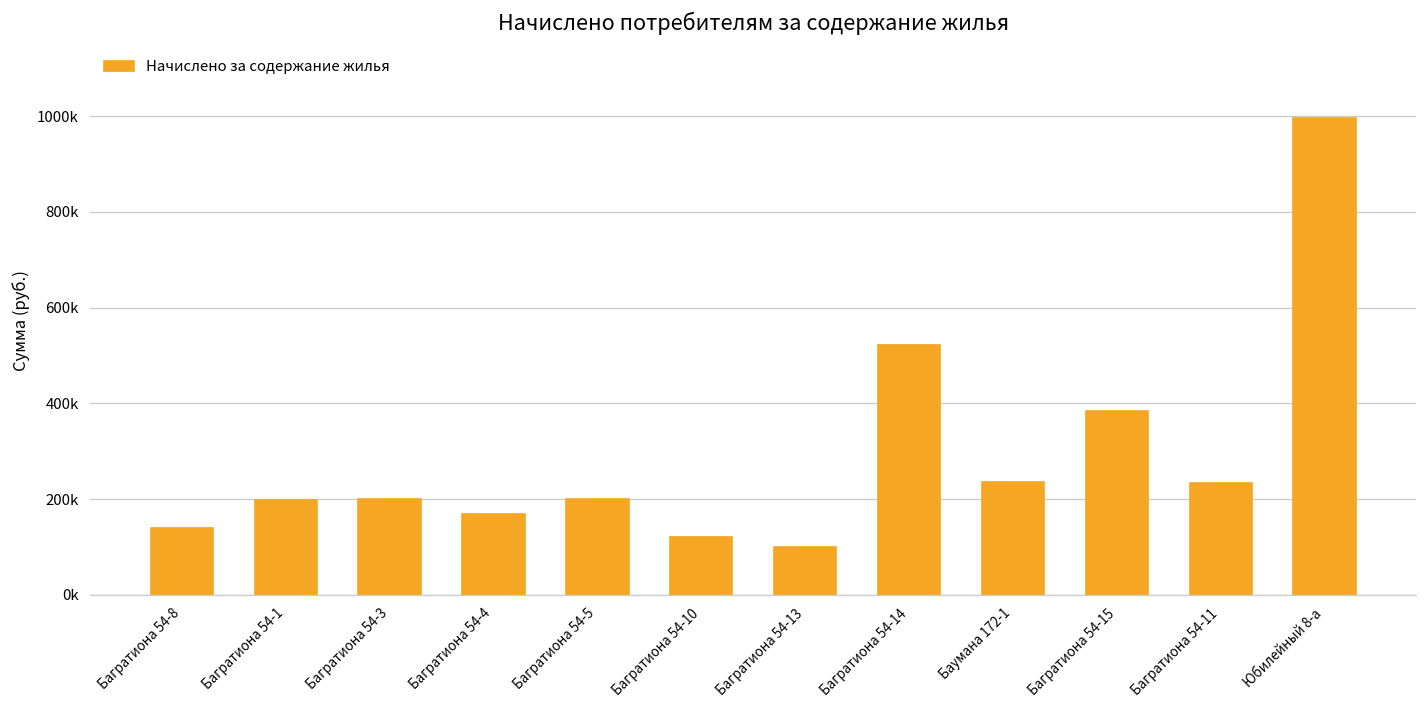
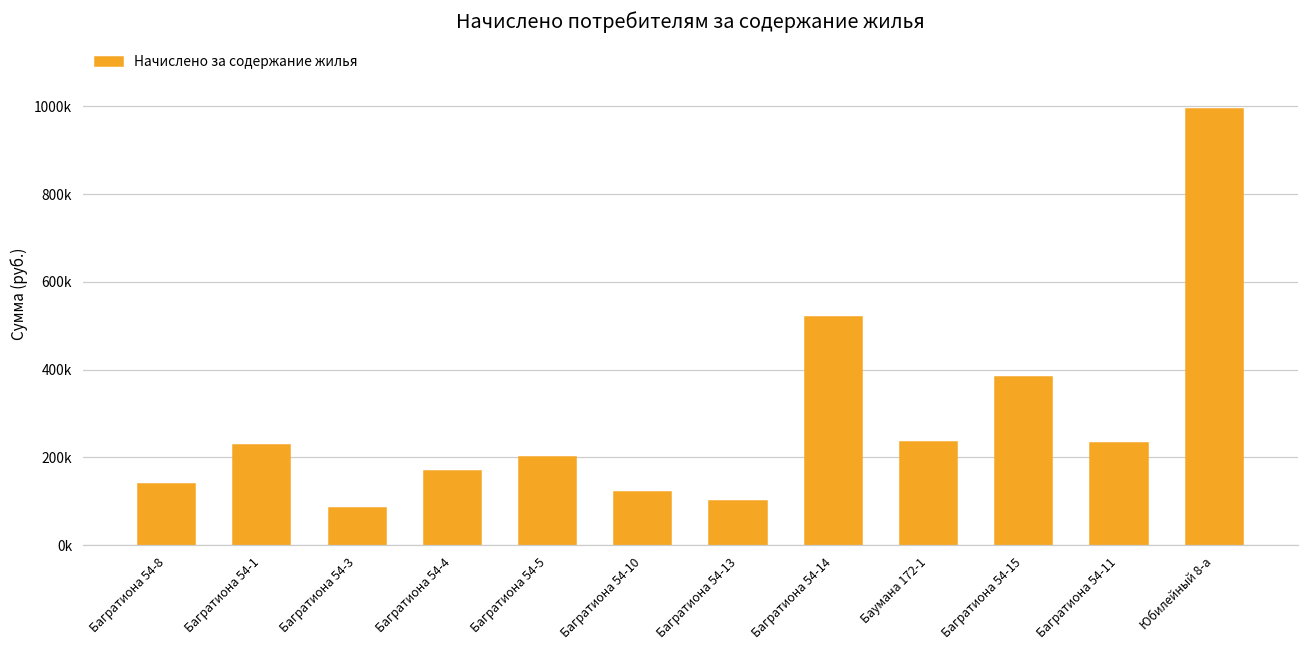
Багратиона 54-1: 200000 -> 230000
Багратиона 54-3: 200000 -> 80000
